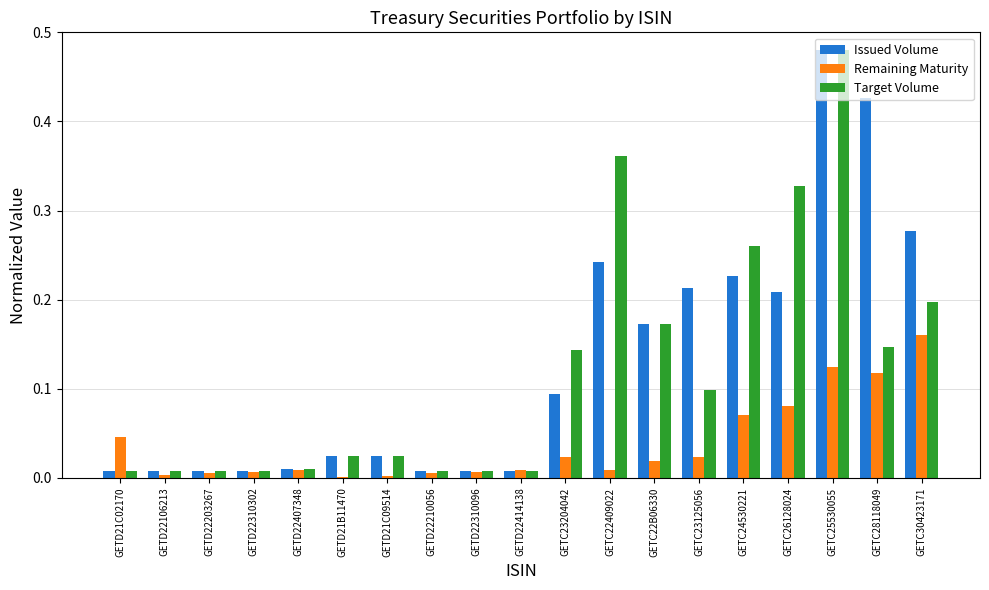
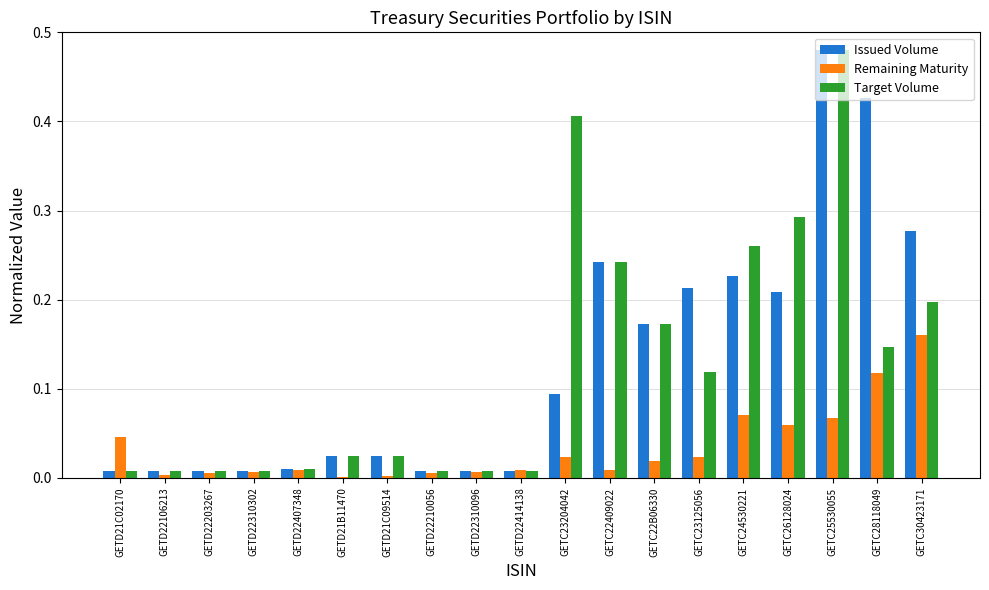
Target Volume, GETC23204042: 0.14 -> 0.41
Target Volume, GETC22409022: 0.36 -> 0.24
Target Volume, GETC23125056: 0.10 -> 0.12
Remaining Maturity, GETC26128024: 0.08 -> 0.06
Target Volume, GETC26128024: 0.33 -> 0.29
Remaining Maturity, GETC25530055: 0.12 -> 0.07
